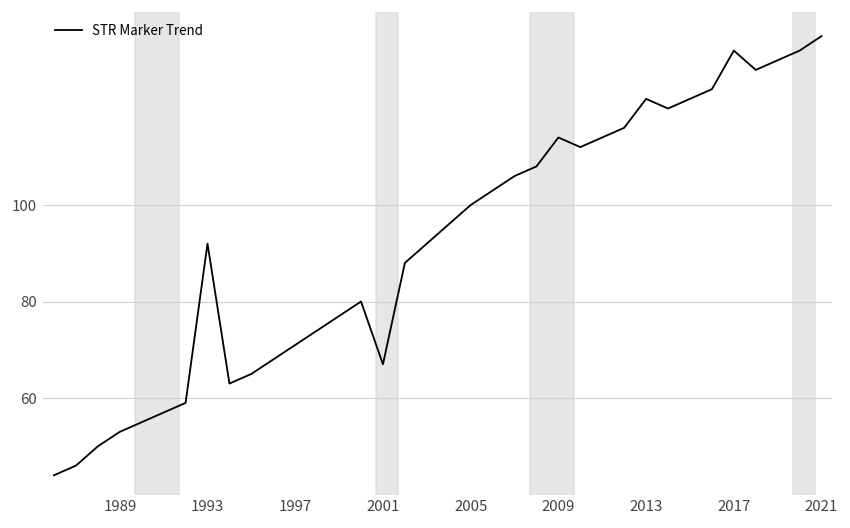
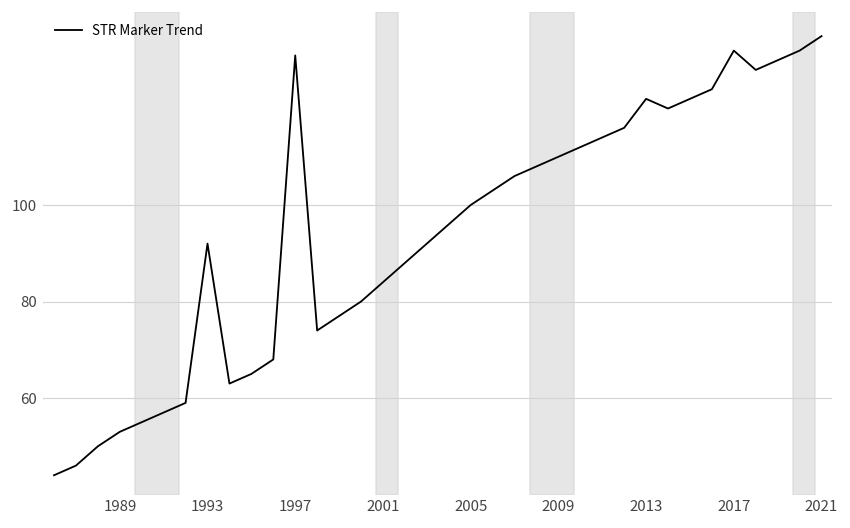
1997: 71 -> 131
2001: 67 -> 84
2009: 114 -> 110
